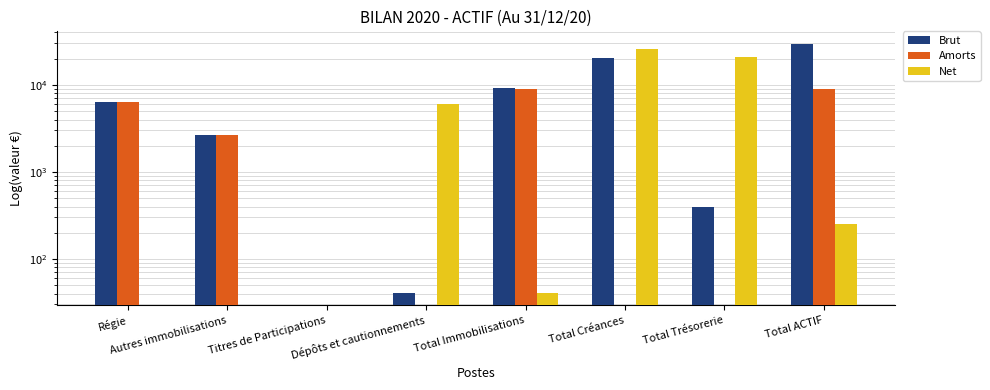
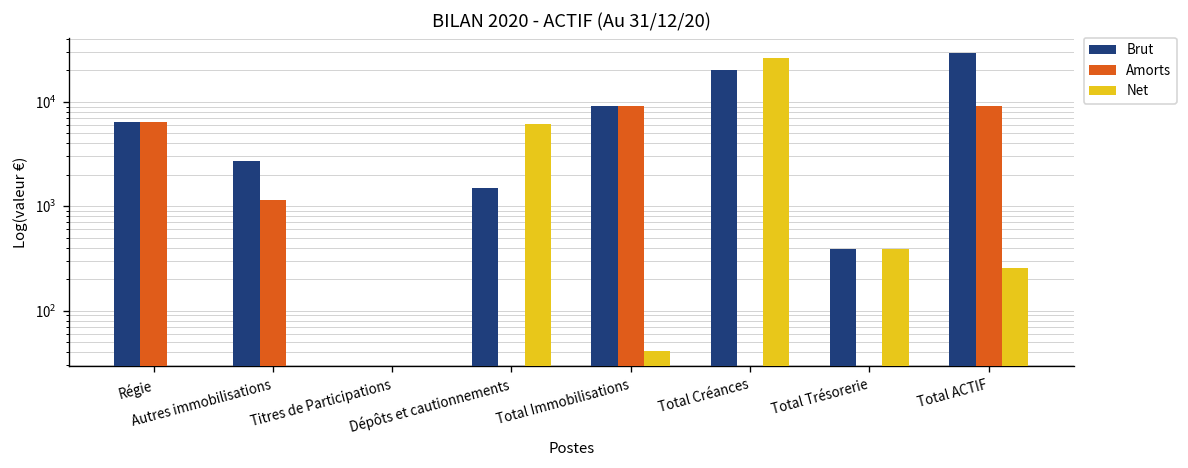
Amorts, Autres immobilisations: 2700 -> 1200
Brut, Dépôts et cautionnements: 40 -> 1500
Net, Total Trésorerie: 21000 -> 400
